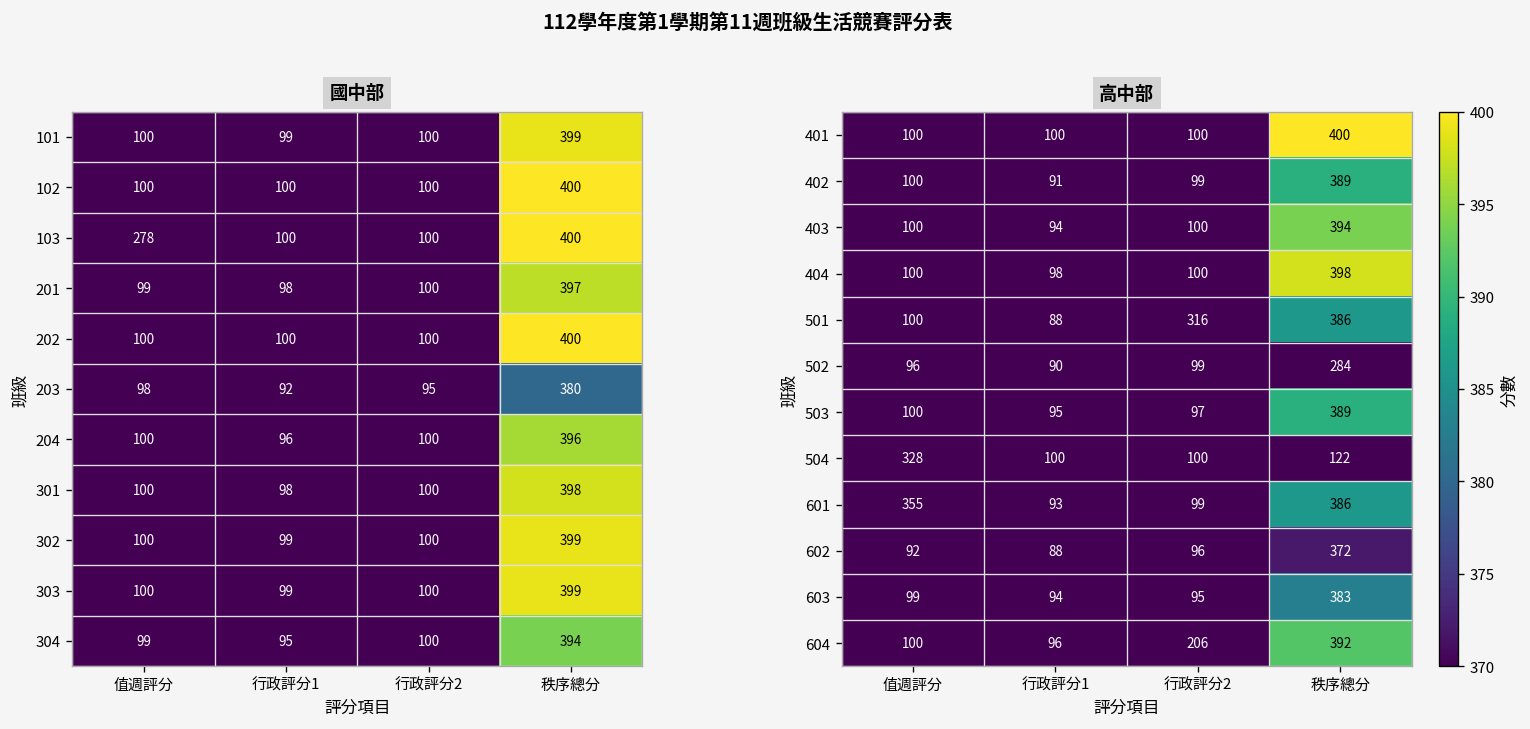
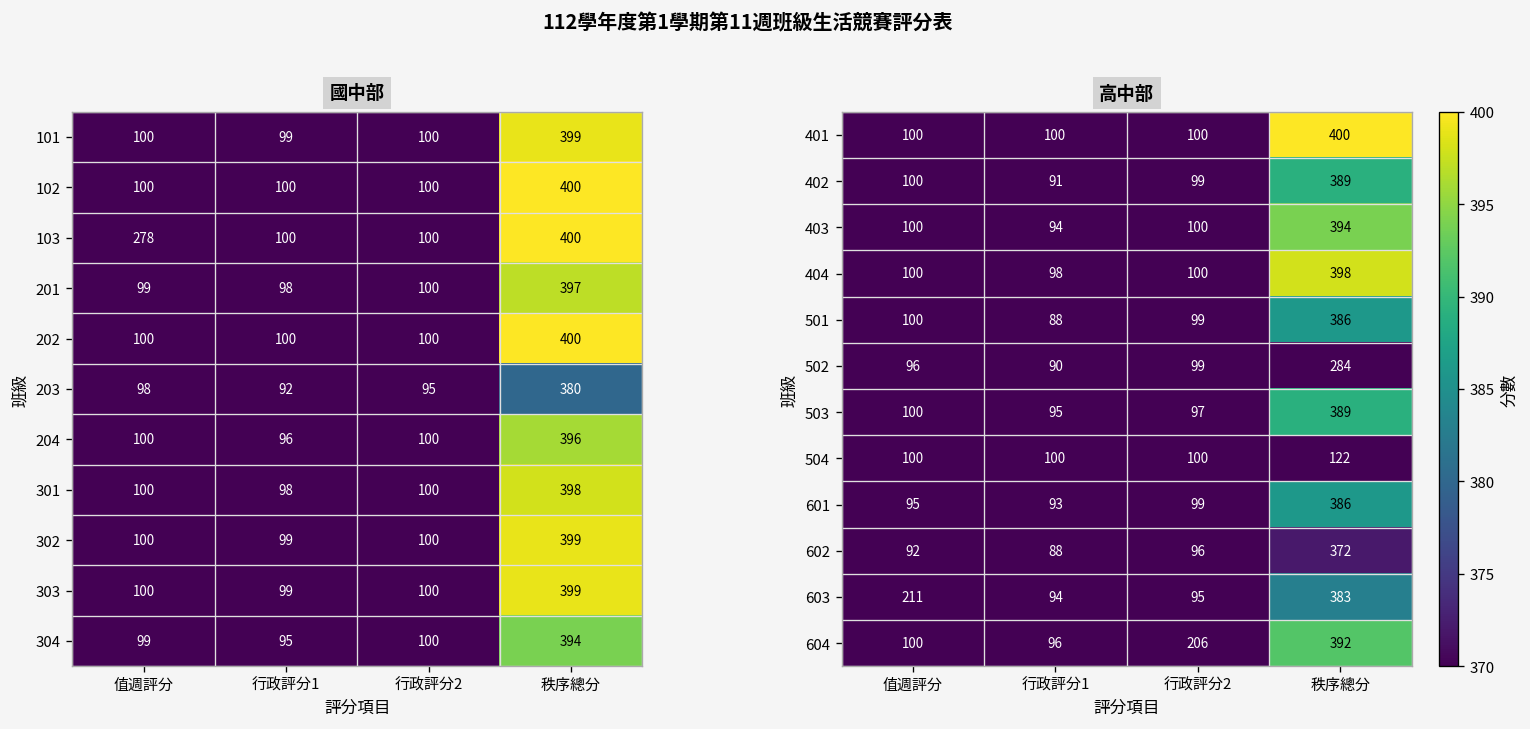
高中部, 501, 行政評分2: 316 -> 99
高中部, 504, 值週評分: 328 -> 100
高中部, 601, 值週評分: 355 -> 95
高中部, 603, 值週評分: 99 -> 211
